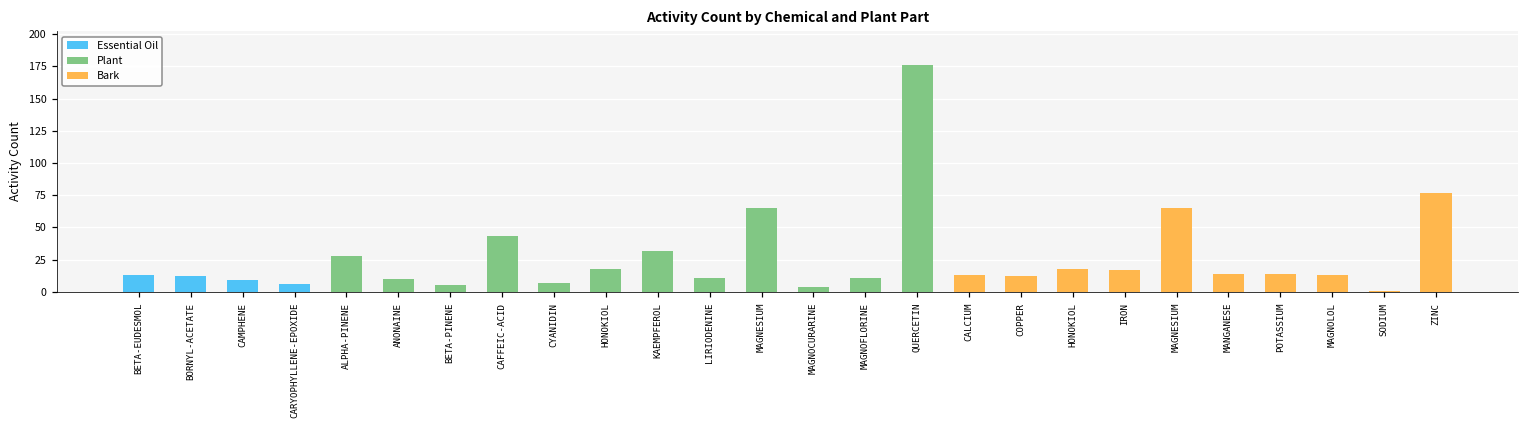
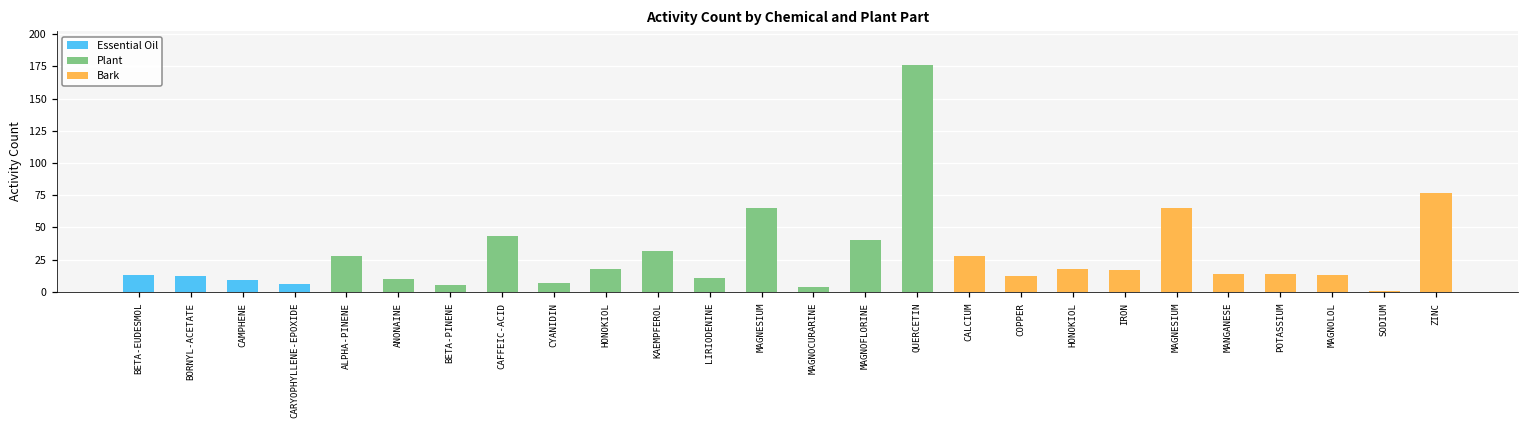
Plant, MAGNOFLORINE: 11 -> 40
Bark, CALCIUM: 13 -> 28
